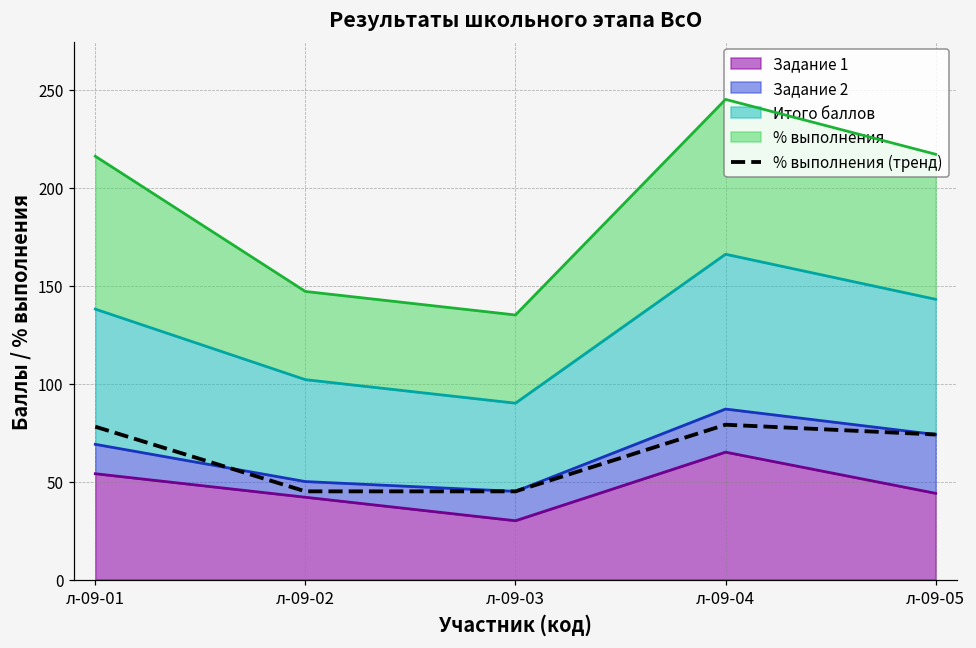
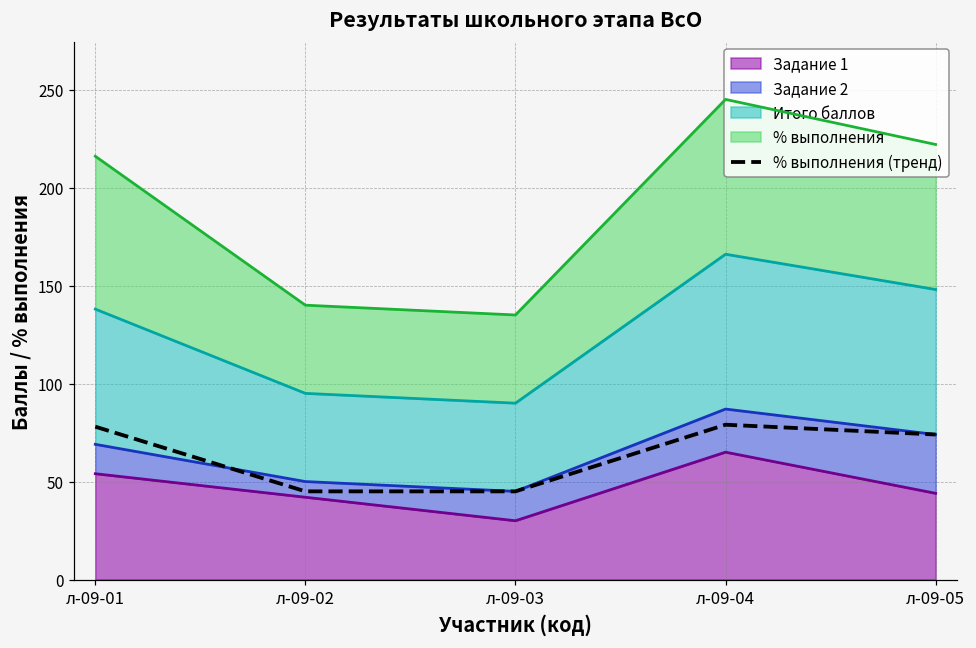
Итого баллов, л-09-02: 52 -> 45
Итого баллов, л-09-05: 69 -> 74
